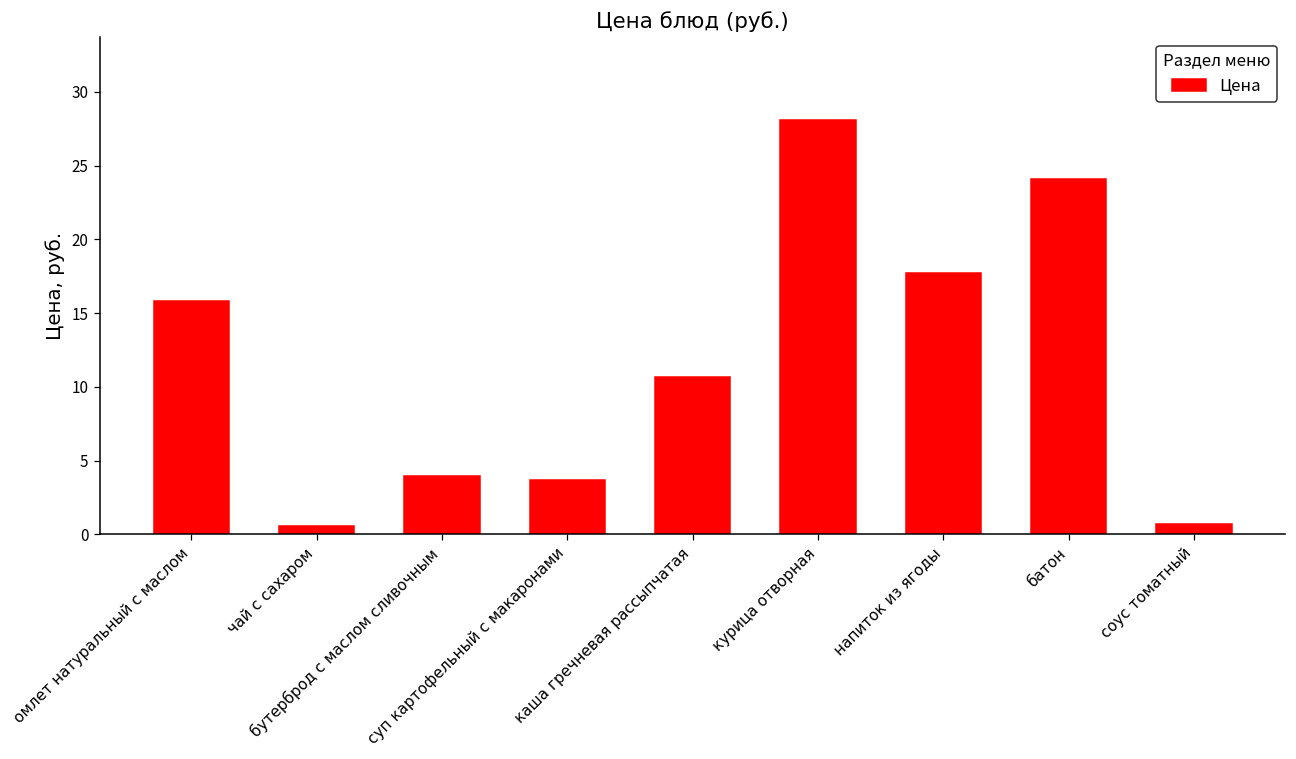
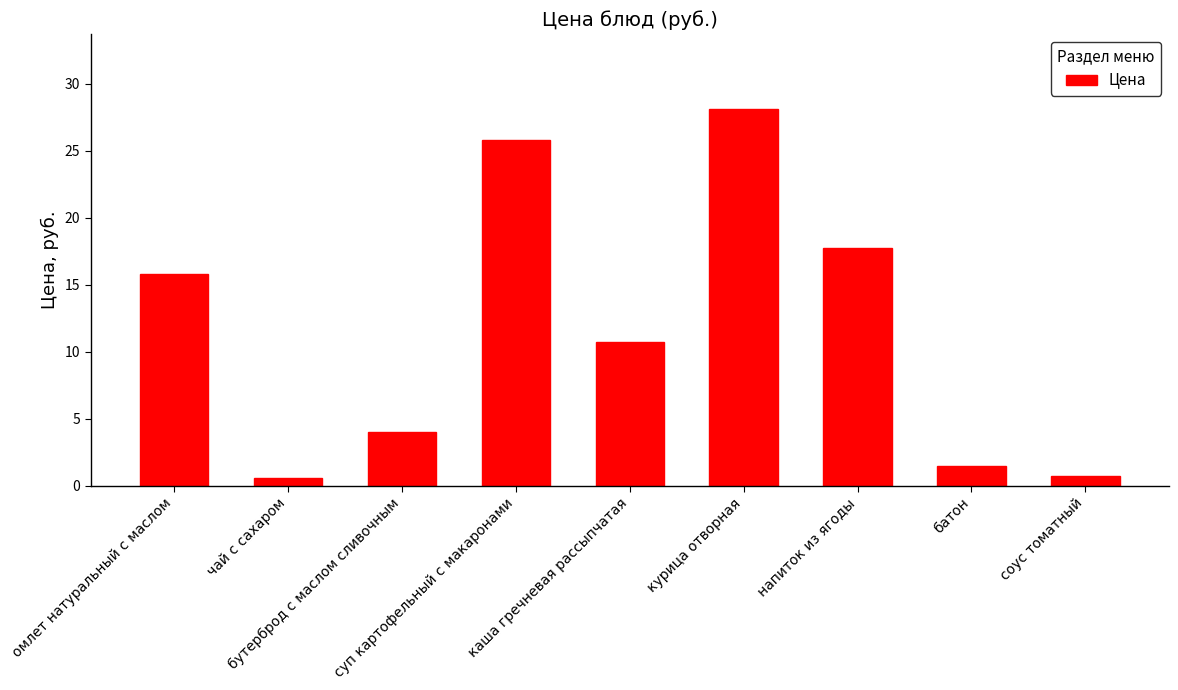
суп картофельный с макаронами: 3.7 -> 25.8
батон: 24.1 -> 1.5
